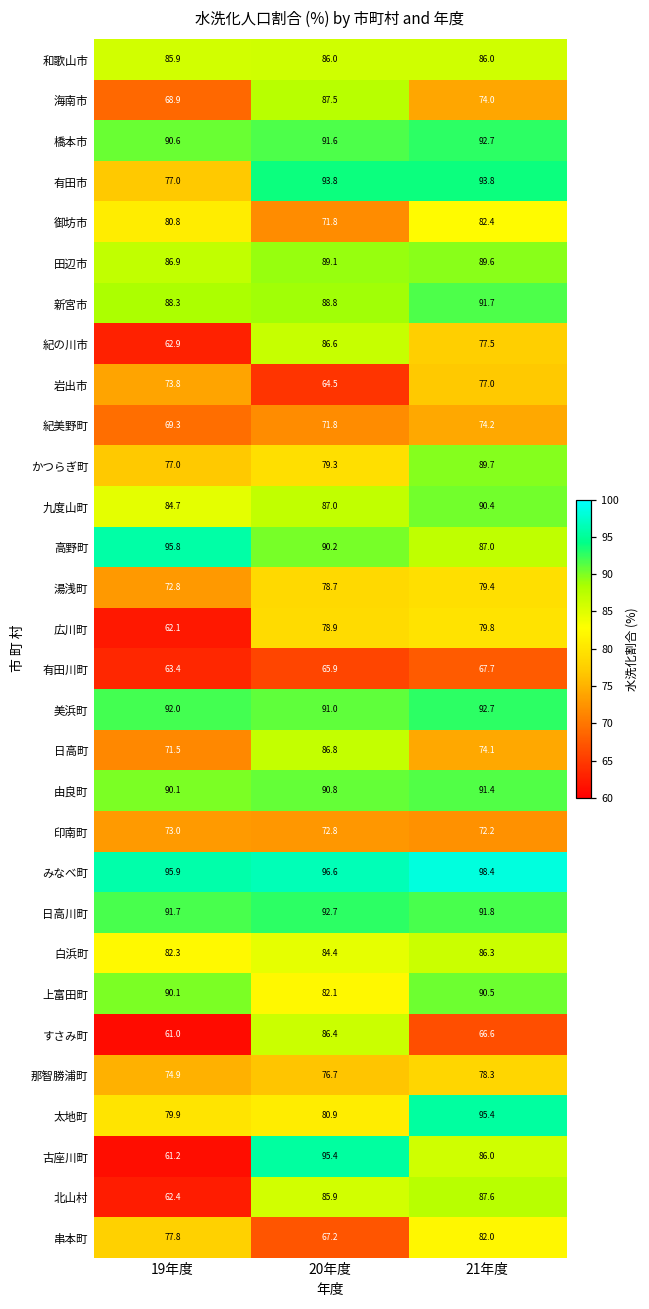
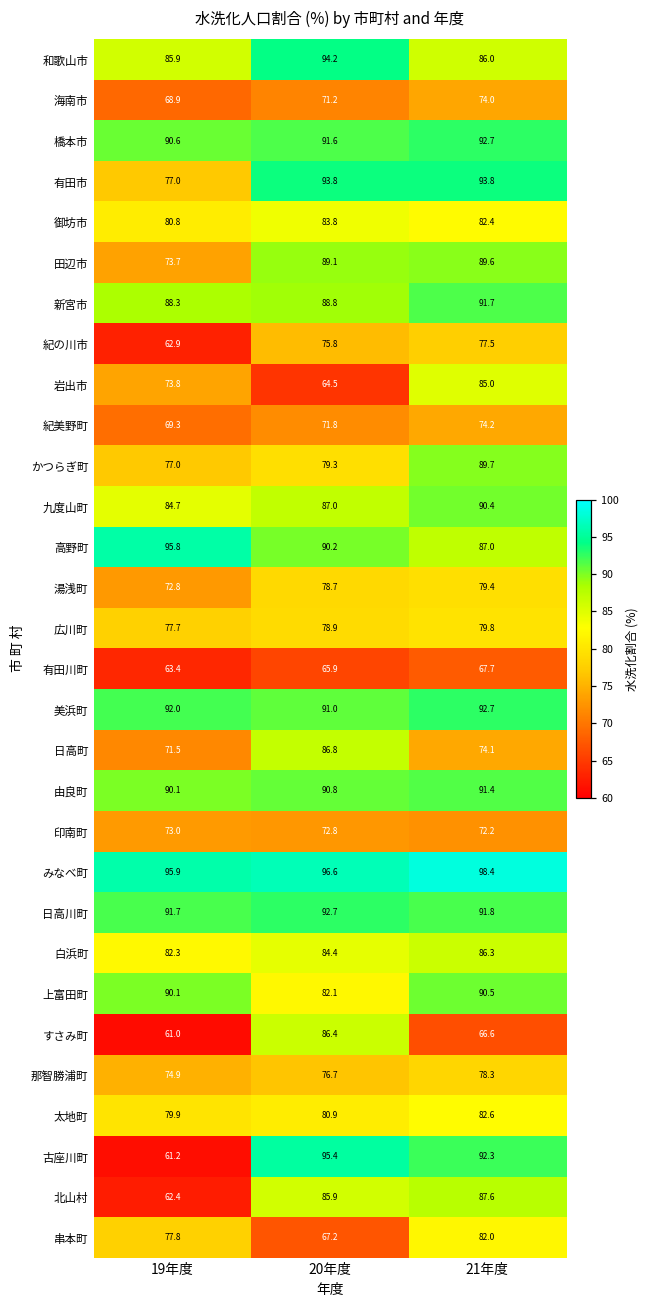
和歌山市, 20年度: 86.0 -> 94.2
海南市, 20年度: 87.5 -> 71.2
御坊市, 20年度: 71.8 -> 83.8
田辺市, 19年度: 86.9 -> 73.7
紀の川市, 20年度: 86.6 -> 75.8
岩出市, 21年度: 77.0 -> 85.0
広川町, 19年度: 62.1 -> 77.7
太地町, 21年度: 95.4 -> 82.6
古座川町, 21年度: 86.0 -> 92.3
